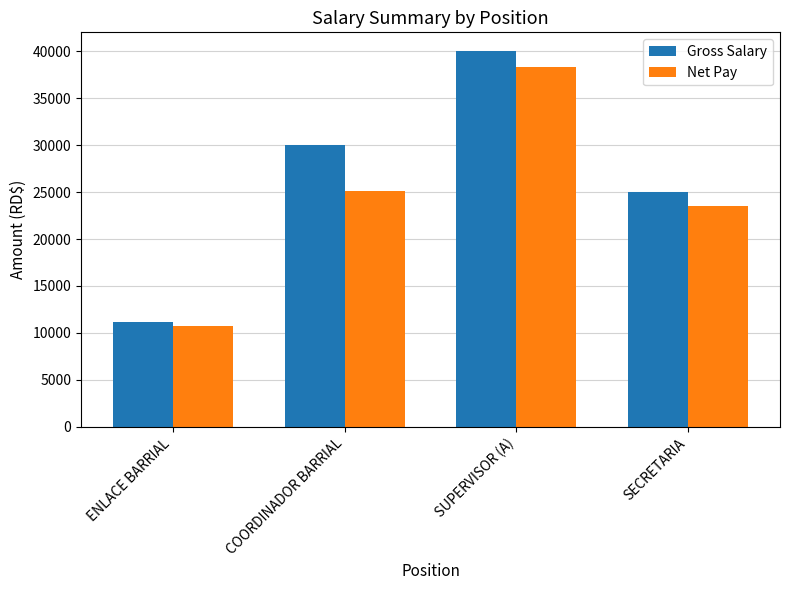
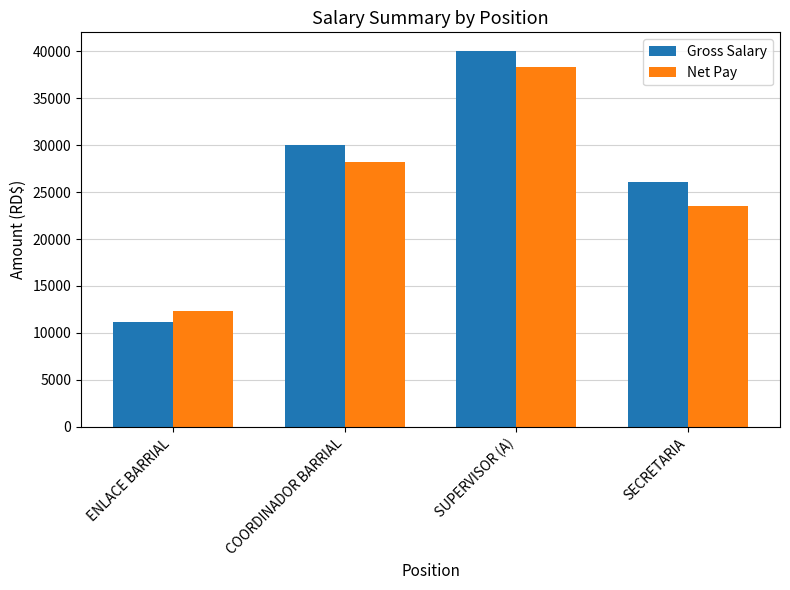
Net Pay, ENLACE BARRIAL: 11000 -> 12000
Net Pay, COORDINADOR BARRIAL: 25000 -> 28000
Gross Salary, SECRETARIA: 25000 -> 26000
